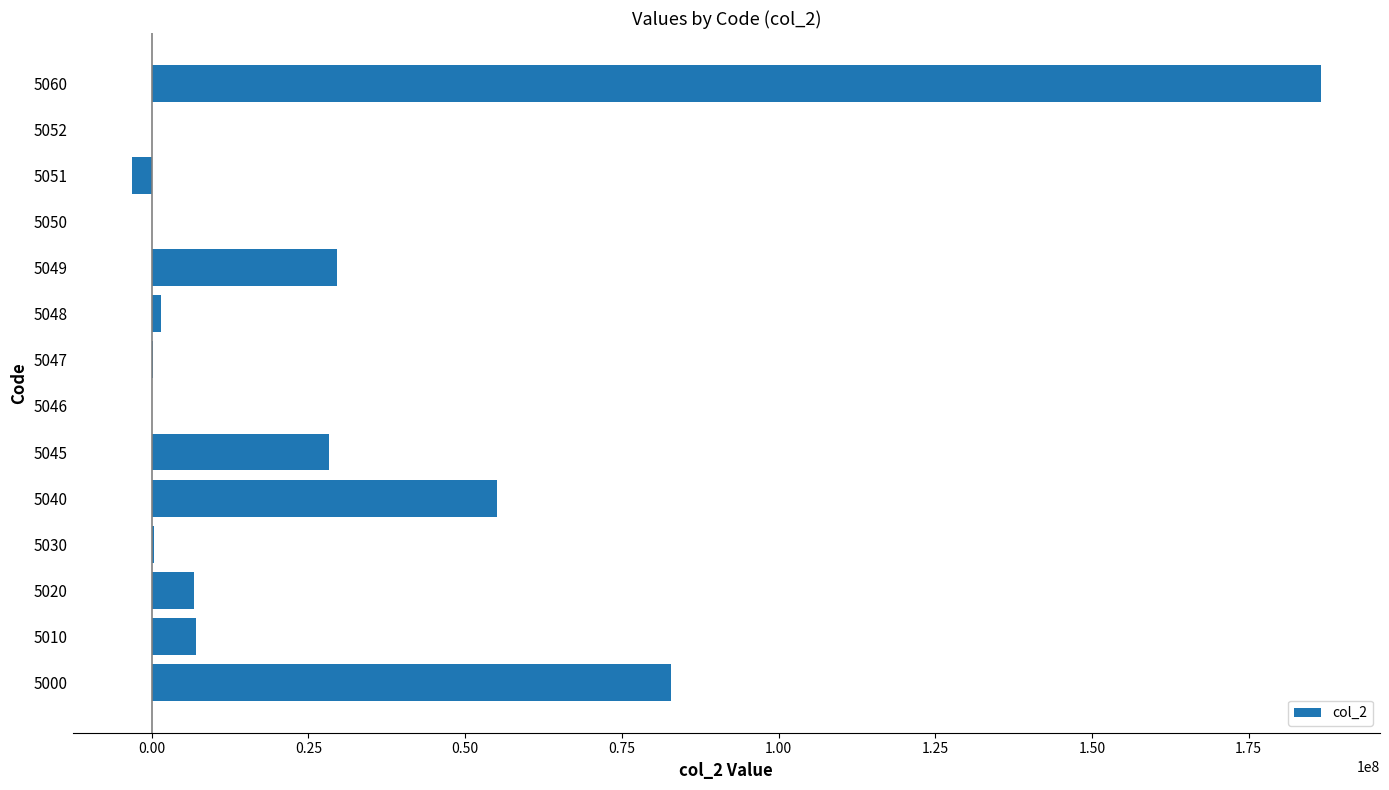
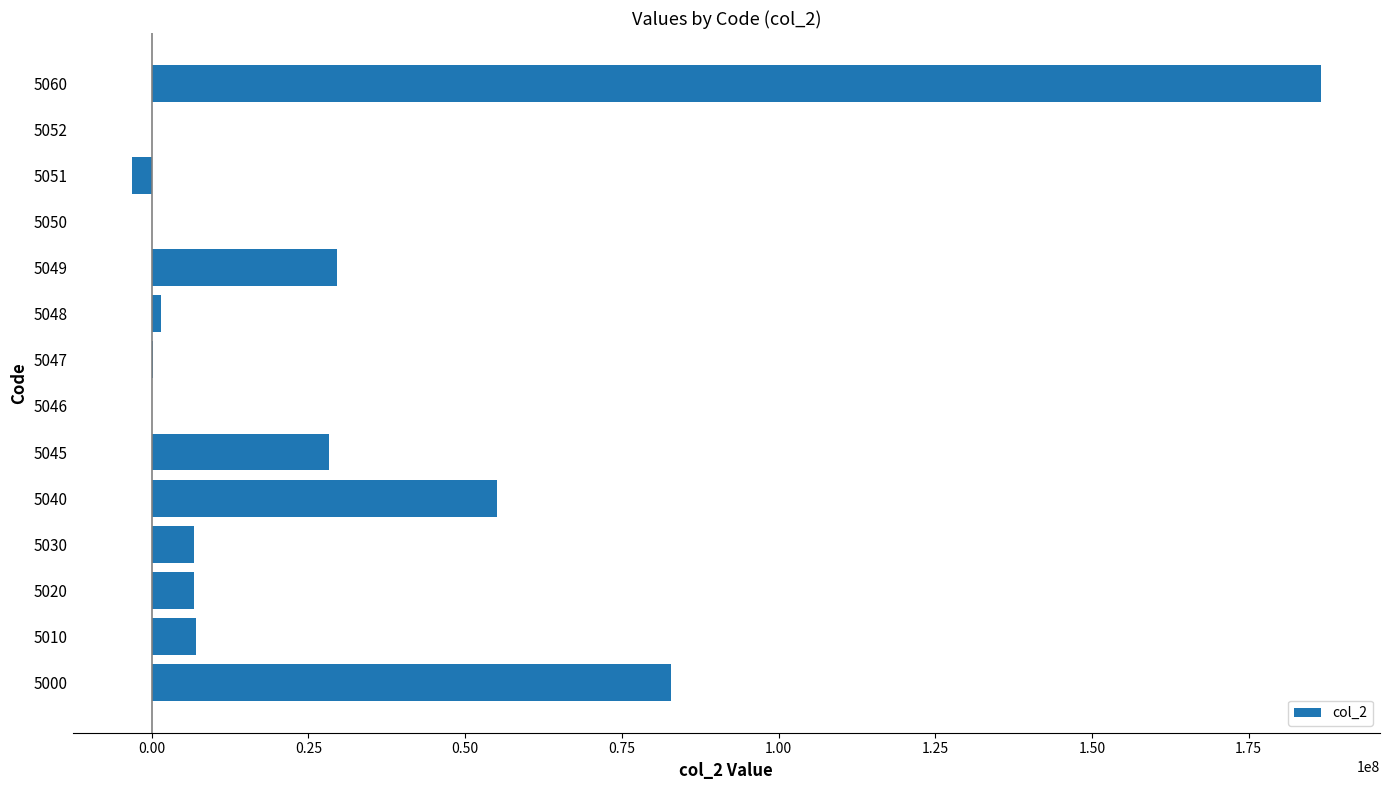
5030: 0 -> 7000000
